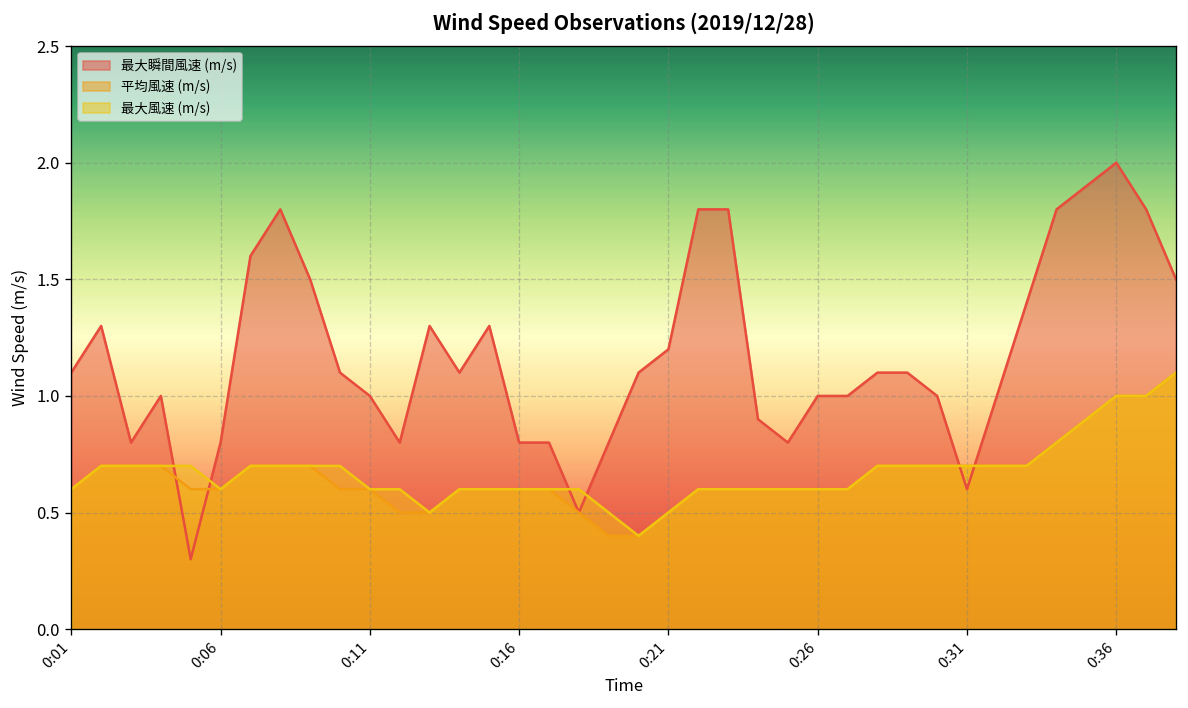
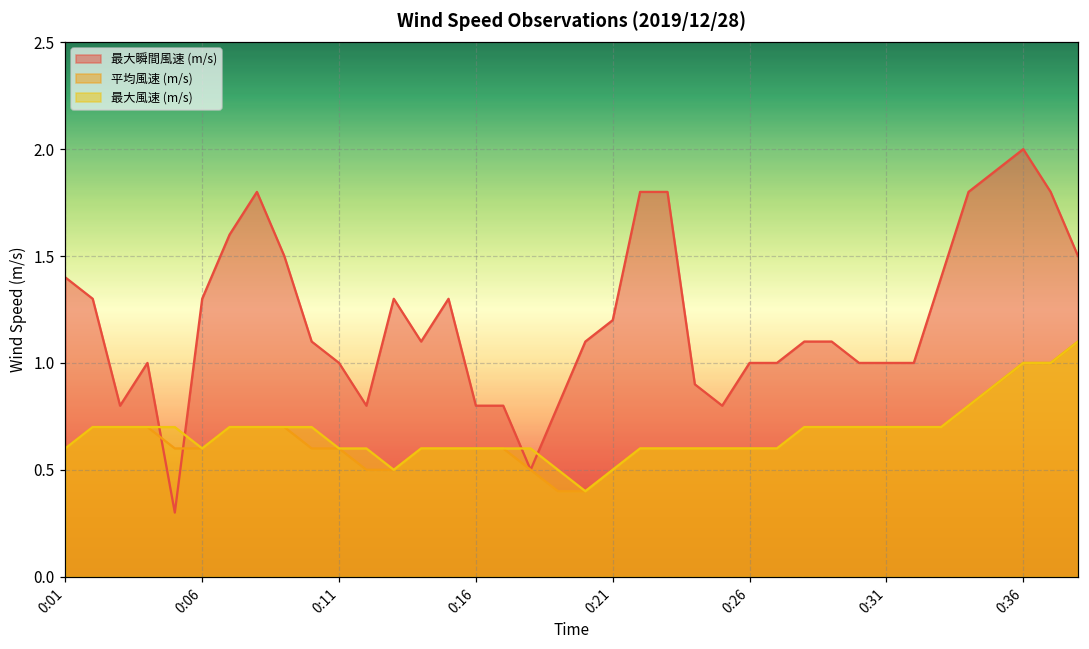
最大瞬間風速 (m/s), 0:01: 1.1 -> 1.4
最大瞬間風速 (m/s), 0:06: 0.8 -> 1.3
最大瞬間風速 (m/s), 0:31: 0.6 -> 1.0
